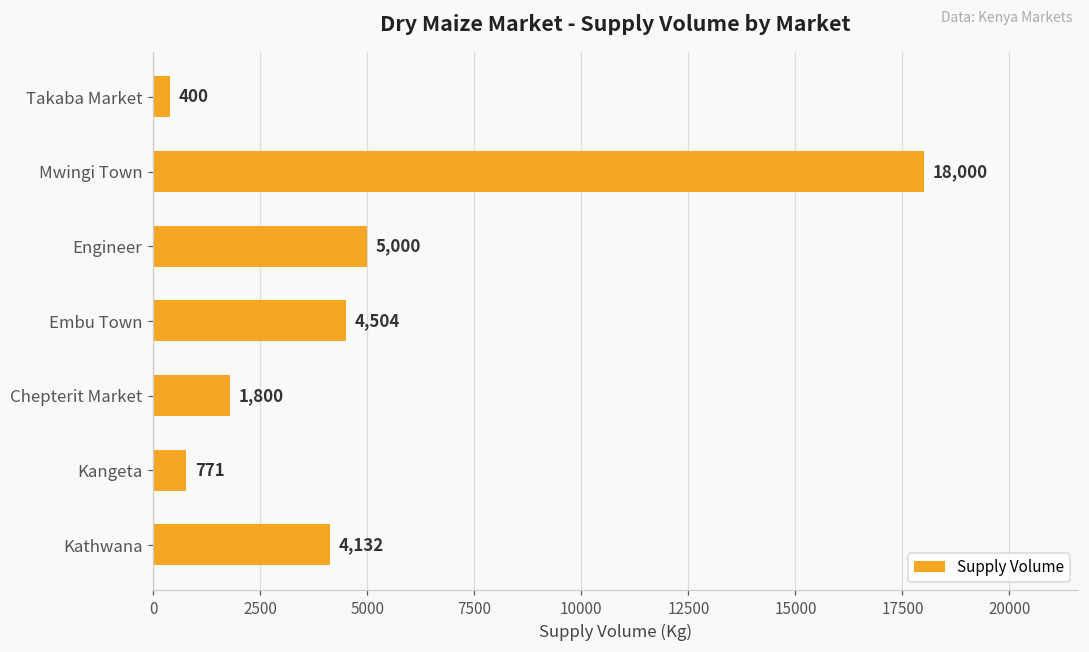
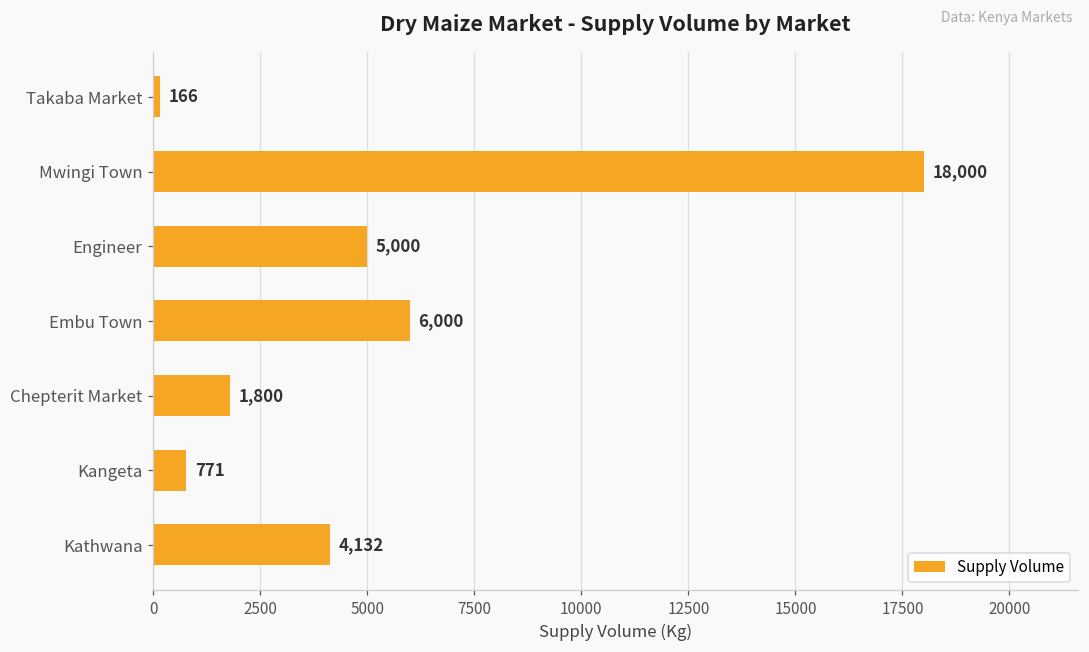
Takaba Market: 400 -> 166
Embu Town: 4,504 -> 6,000
